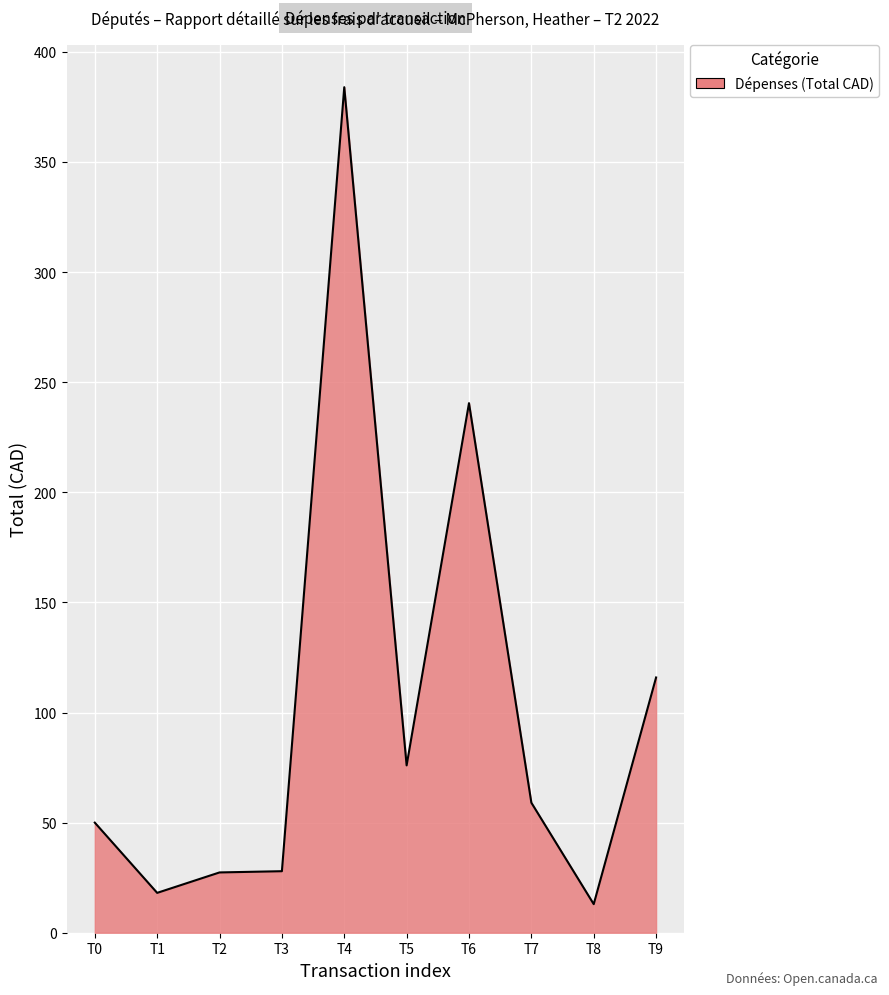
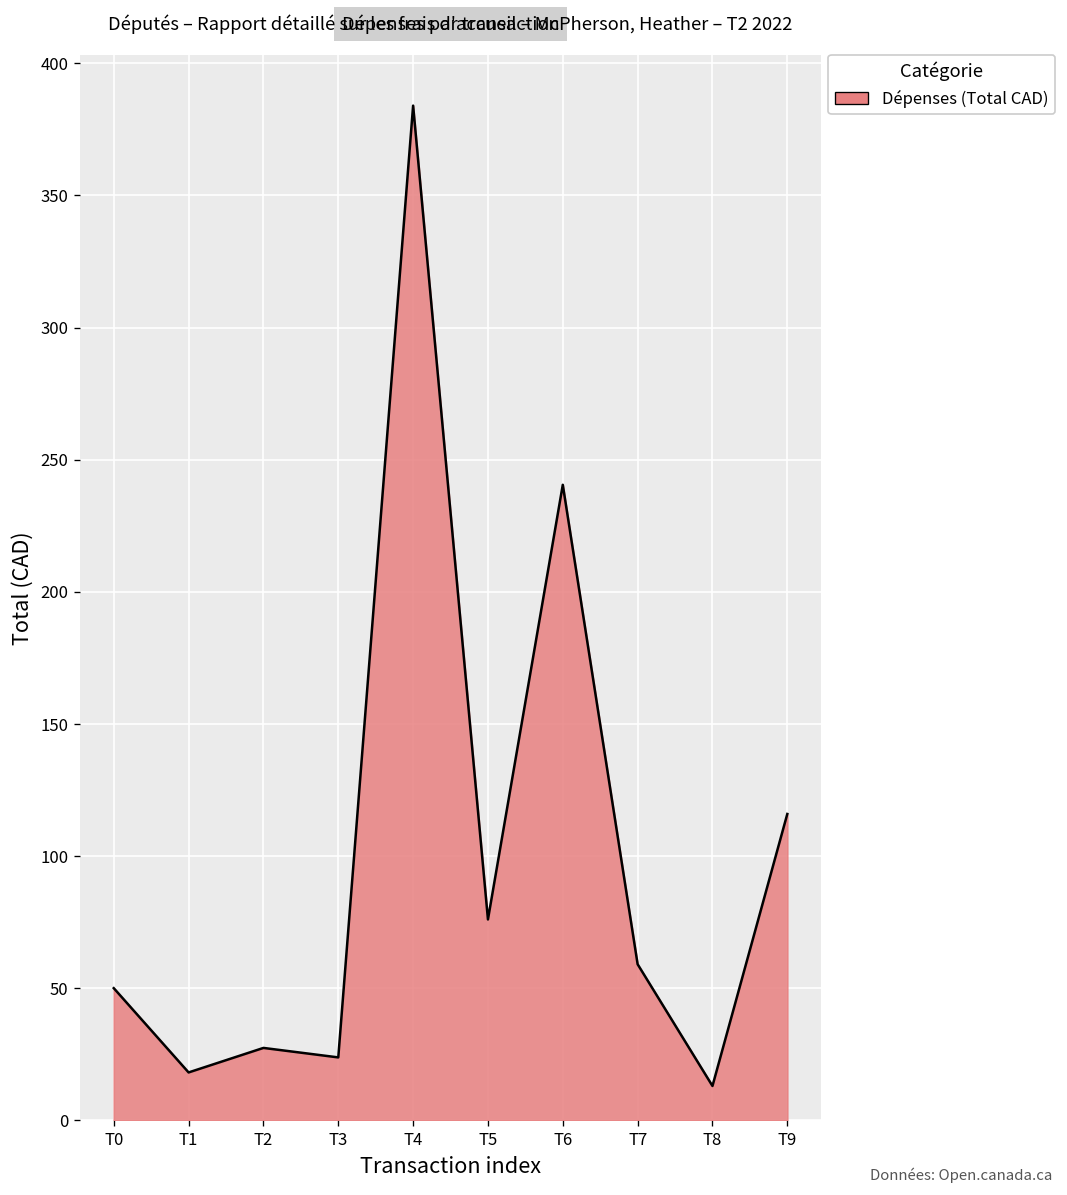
T3: 28 -> 24
